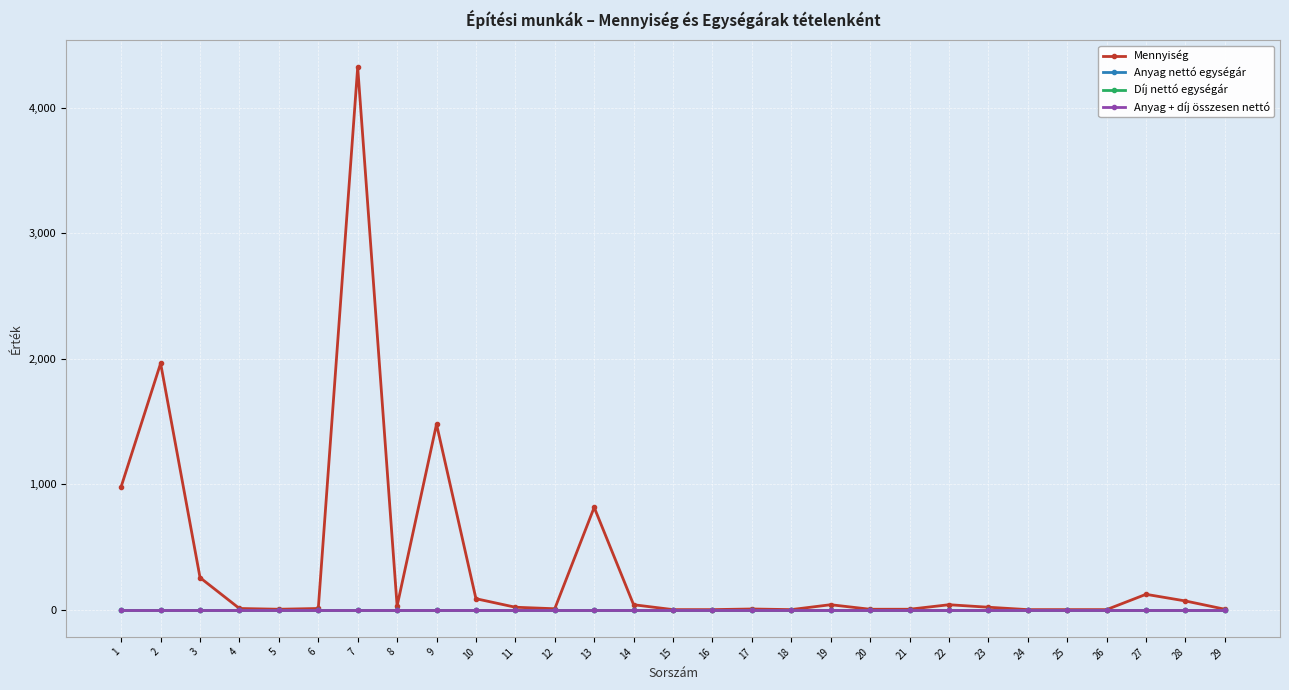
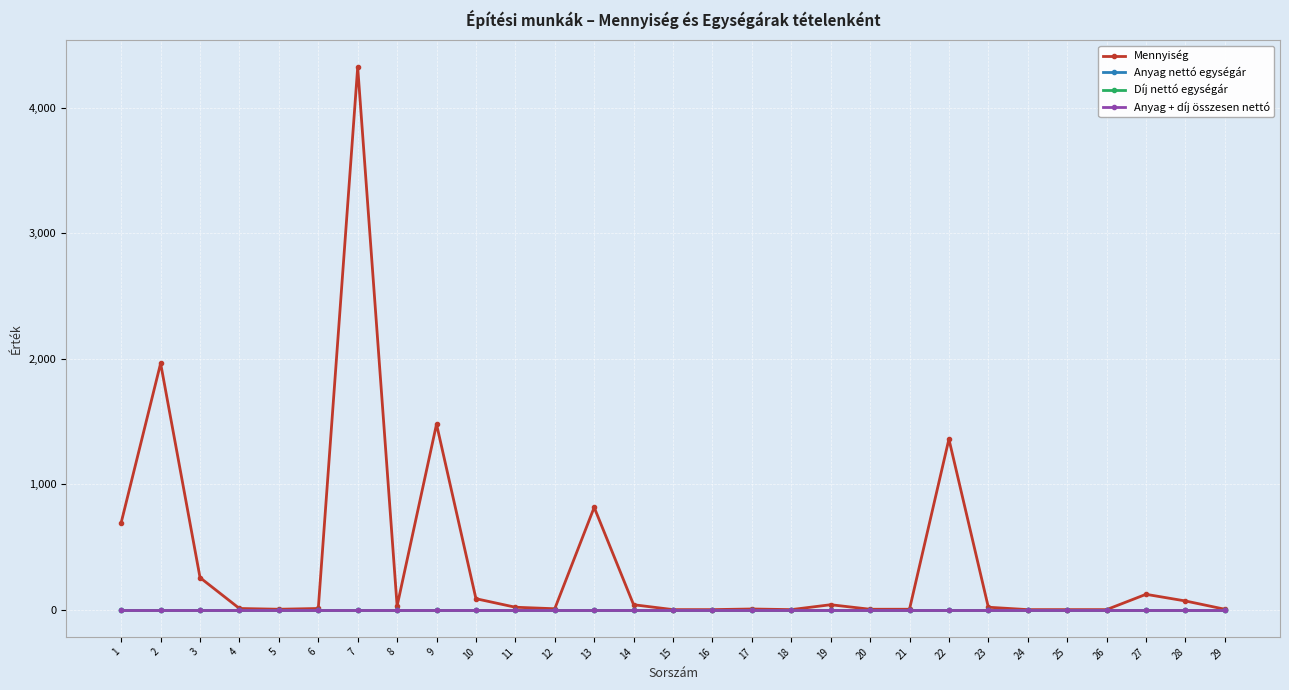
Mennyiség, 1: 980 -> 700
Mennyiség, 22: 40 -> 1,360
